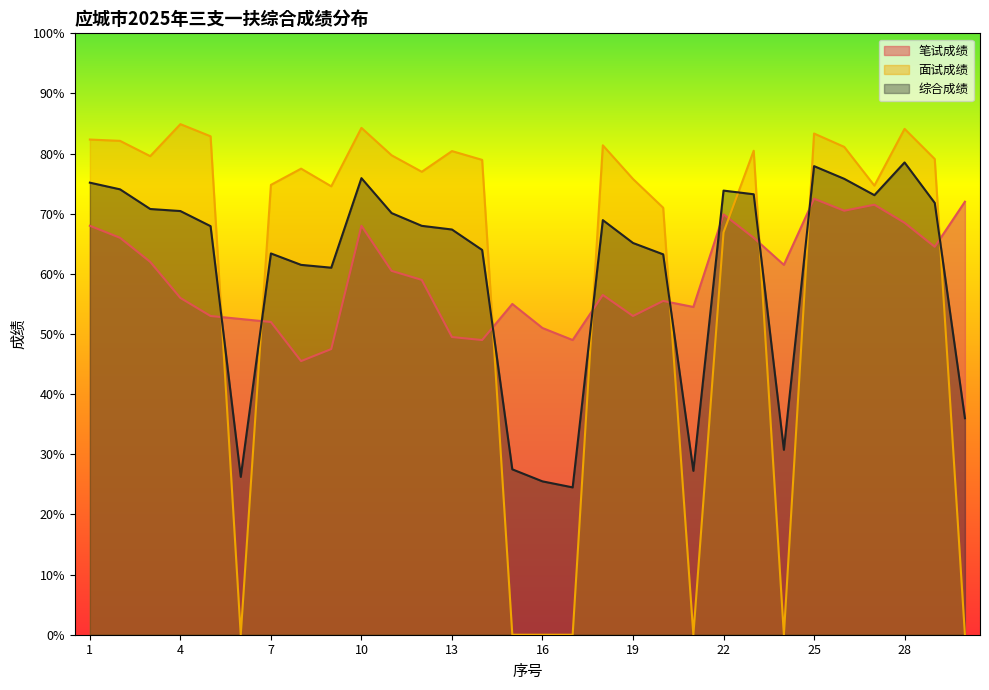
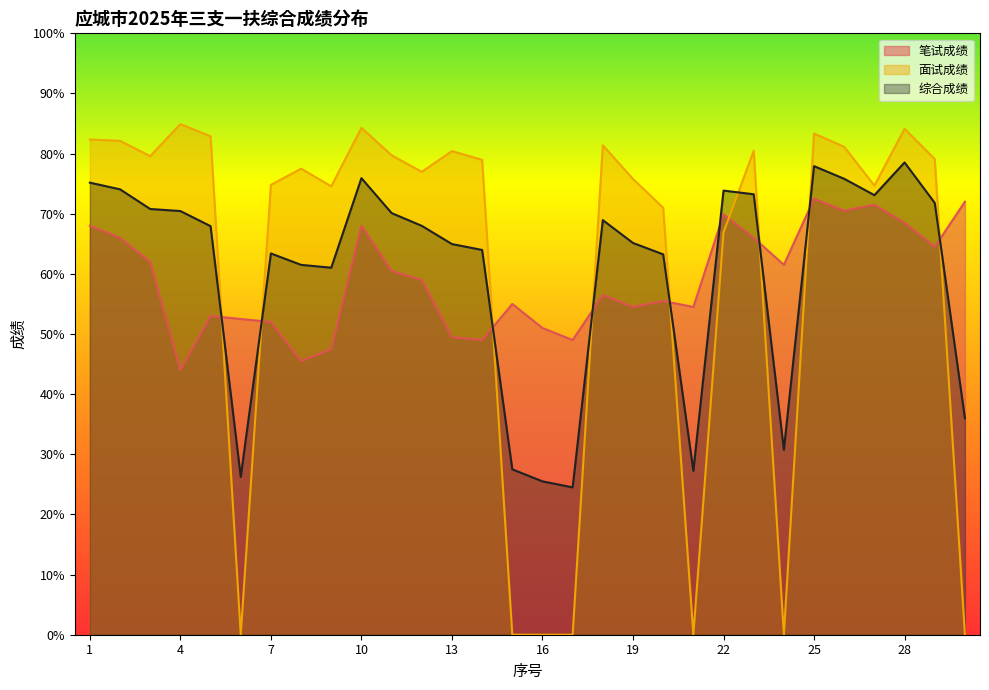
笔试成绩, 4: 56% -> 44%
综合成绩, 13: 67% -> 65%
笔试成绩, 19: 53% -> 55%
